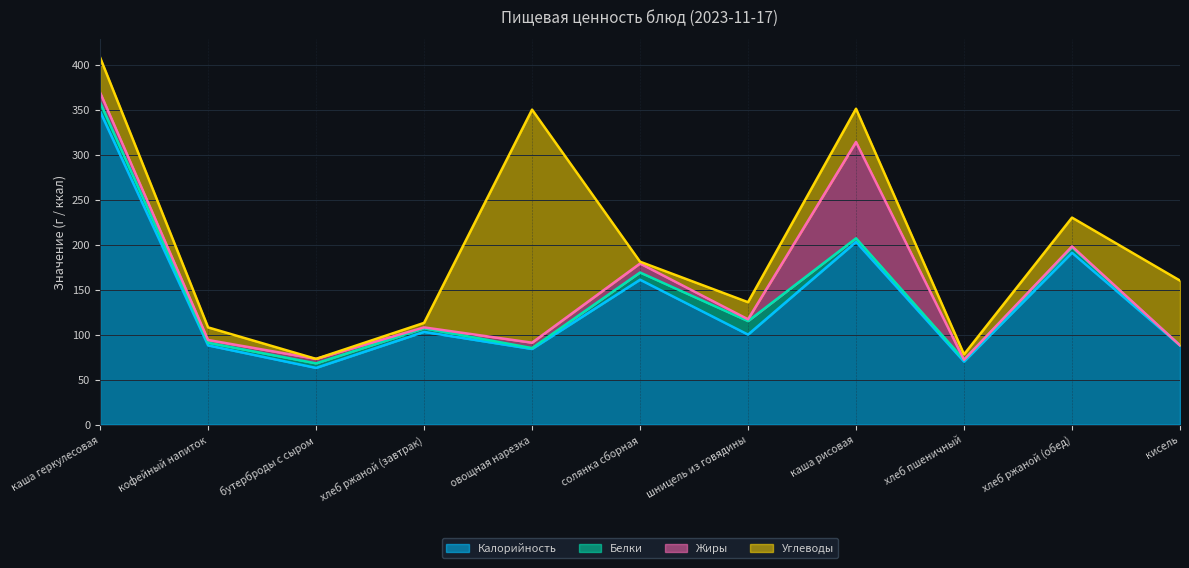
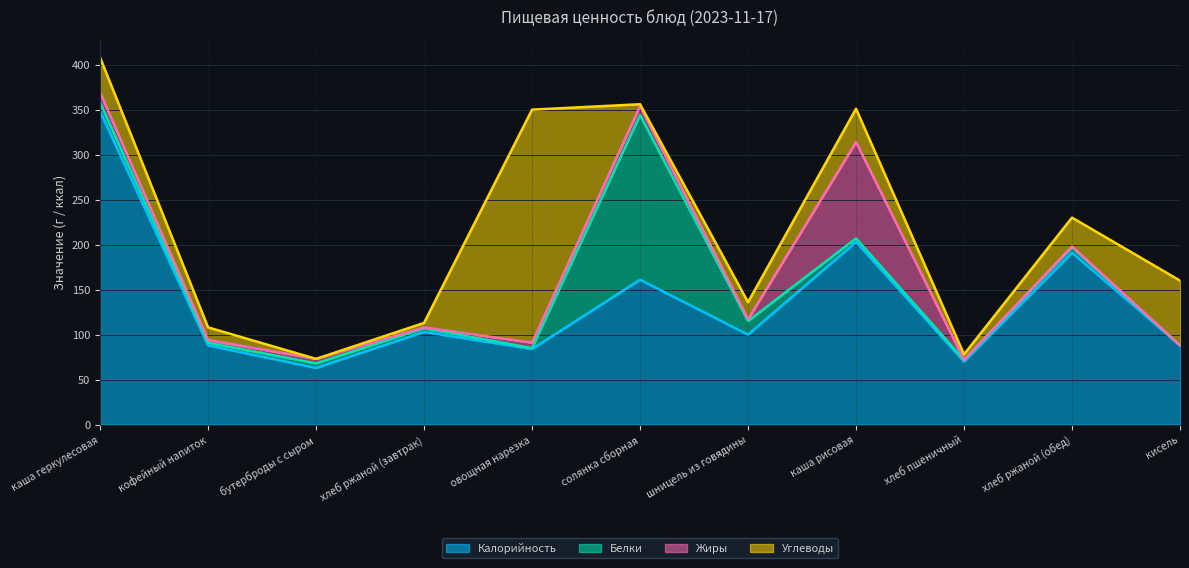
Белки, солянка сборная: 10 -> 180
